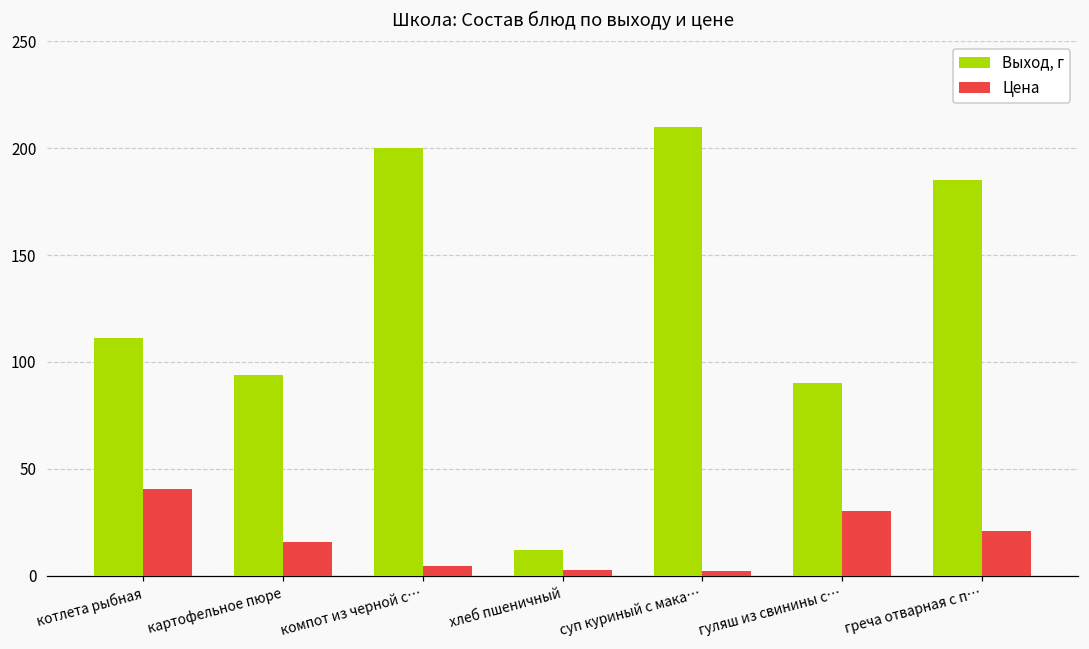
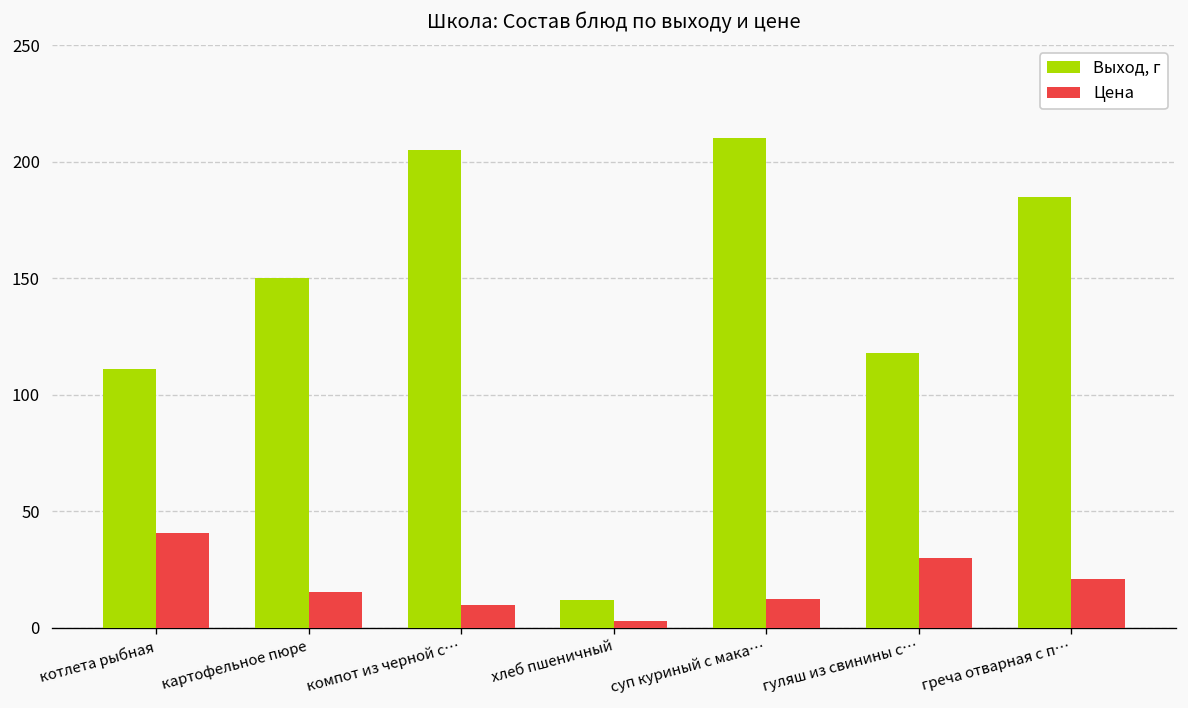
Выход, г, картофельное пюре: 94 -> 150
Выход, г, компот из черной с…: 200 -> 205
Цена, компот из черной с…: 5 -> 10
Цена, суп куриный с мака…: 2 -> 13
Выход, г, гуляш из свинины с…: 90 -> 118
